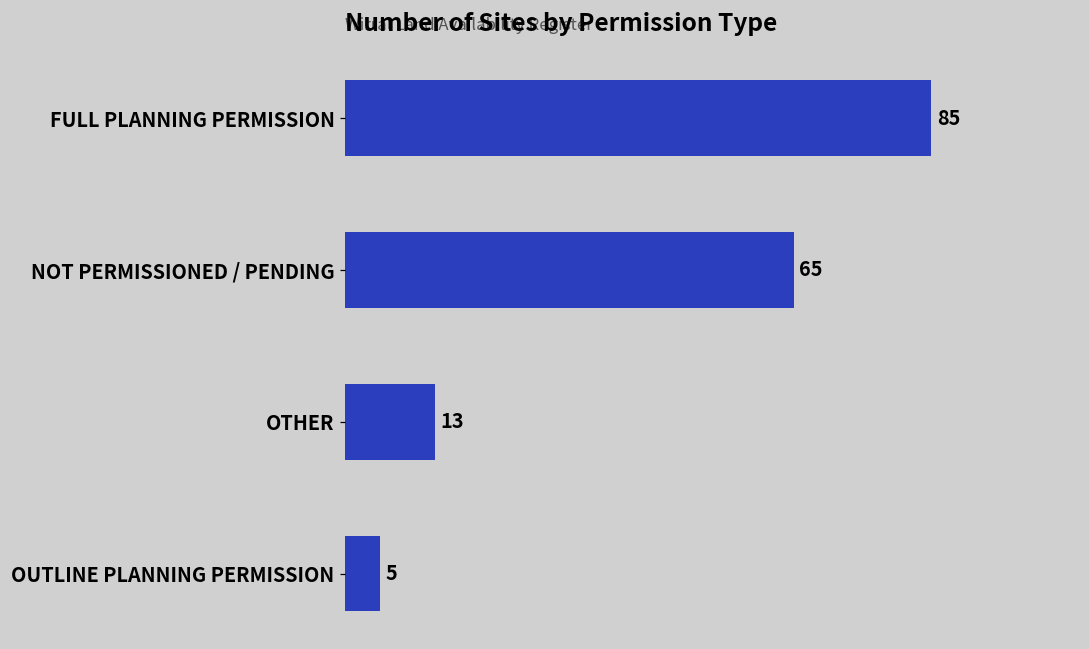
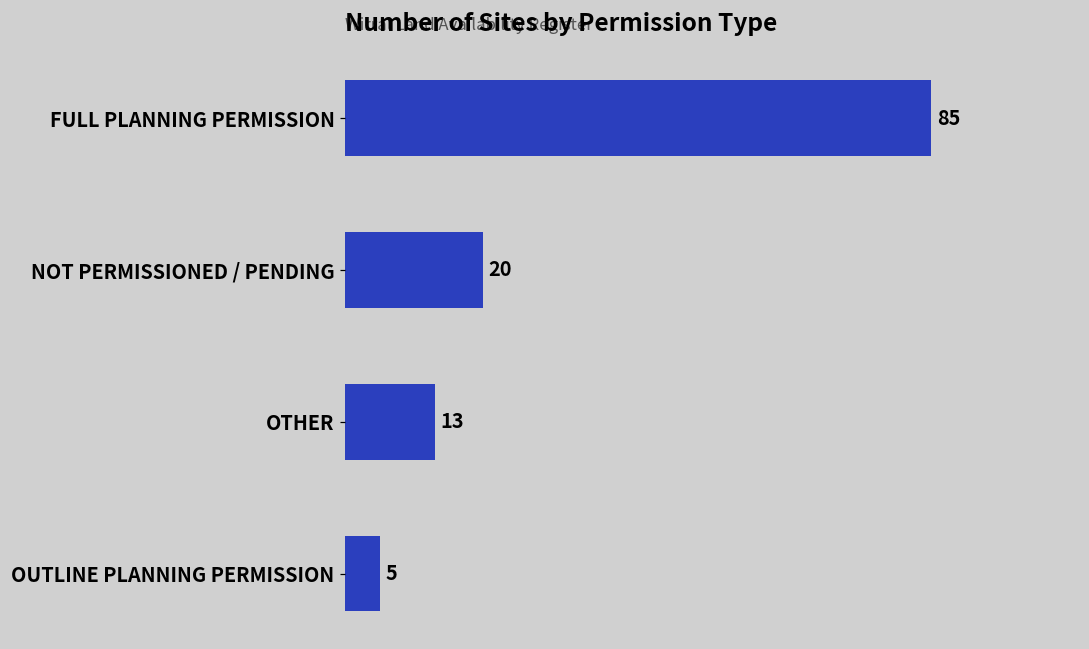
NOT PERMISSIONED / PENDING: 65 -> 20
